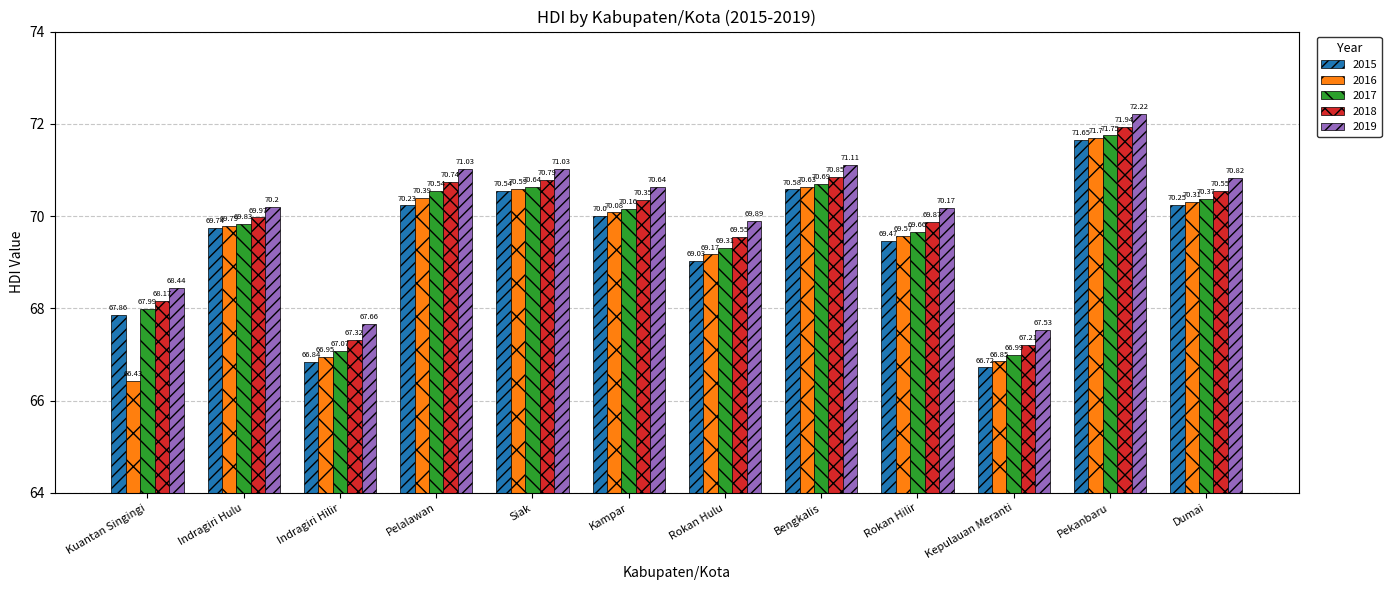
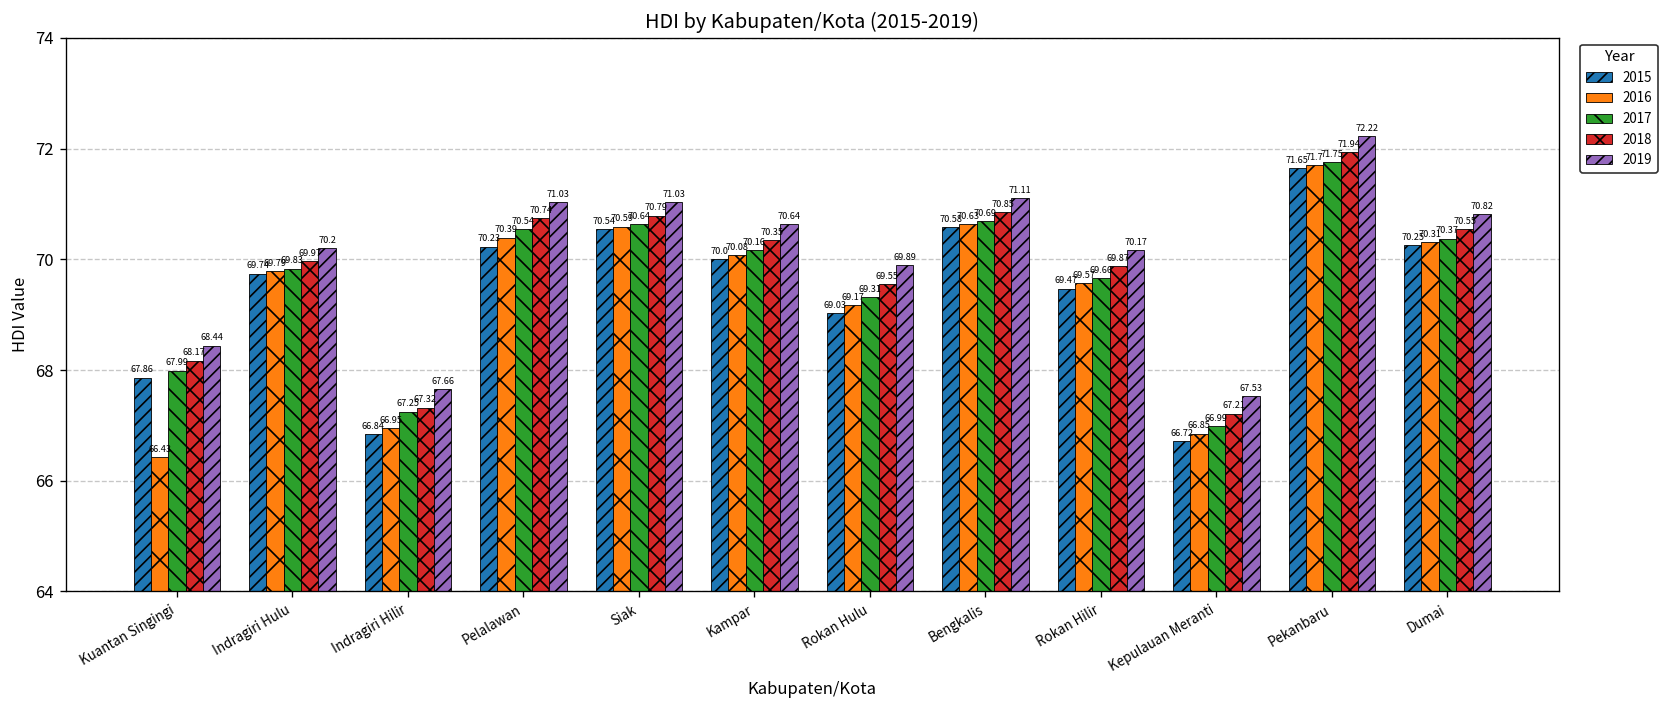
2017, Indragiri Hilir: 67.07 -> 67.25
